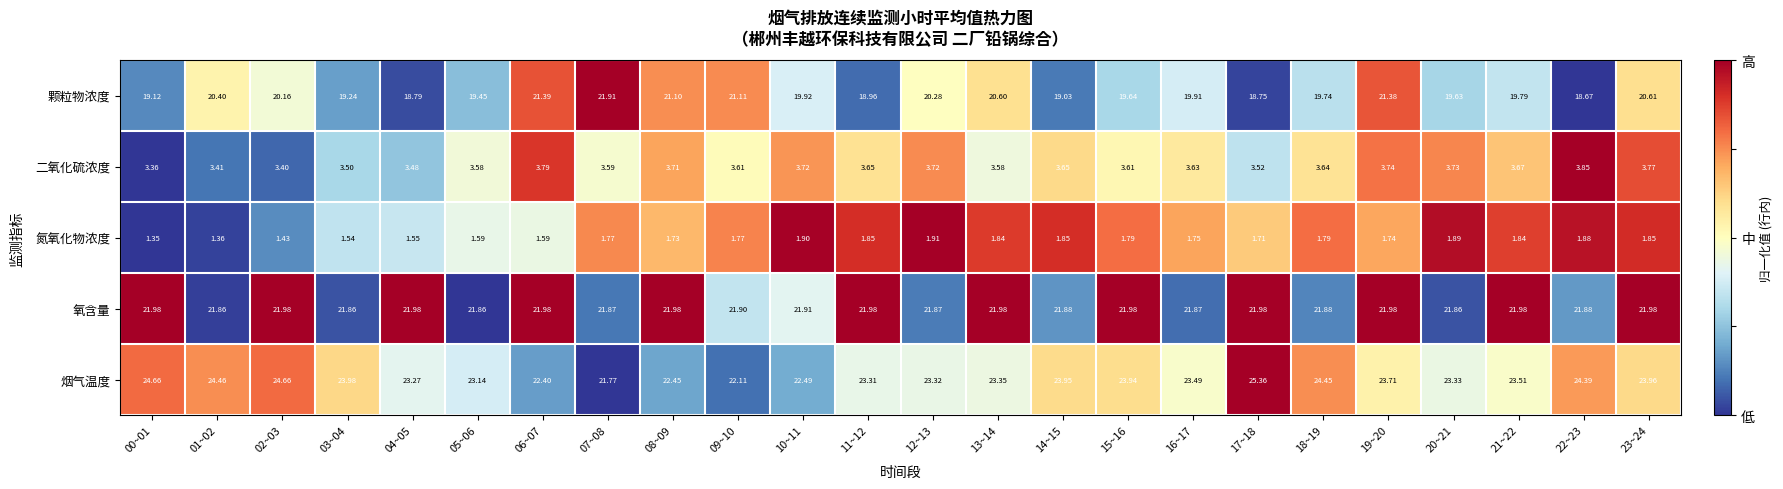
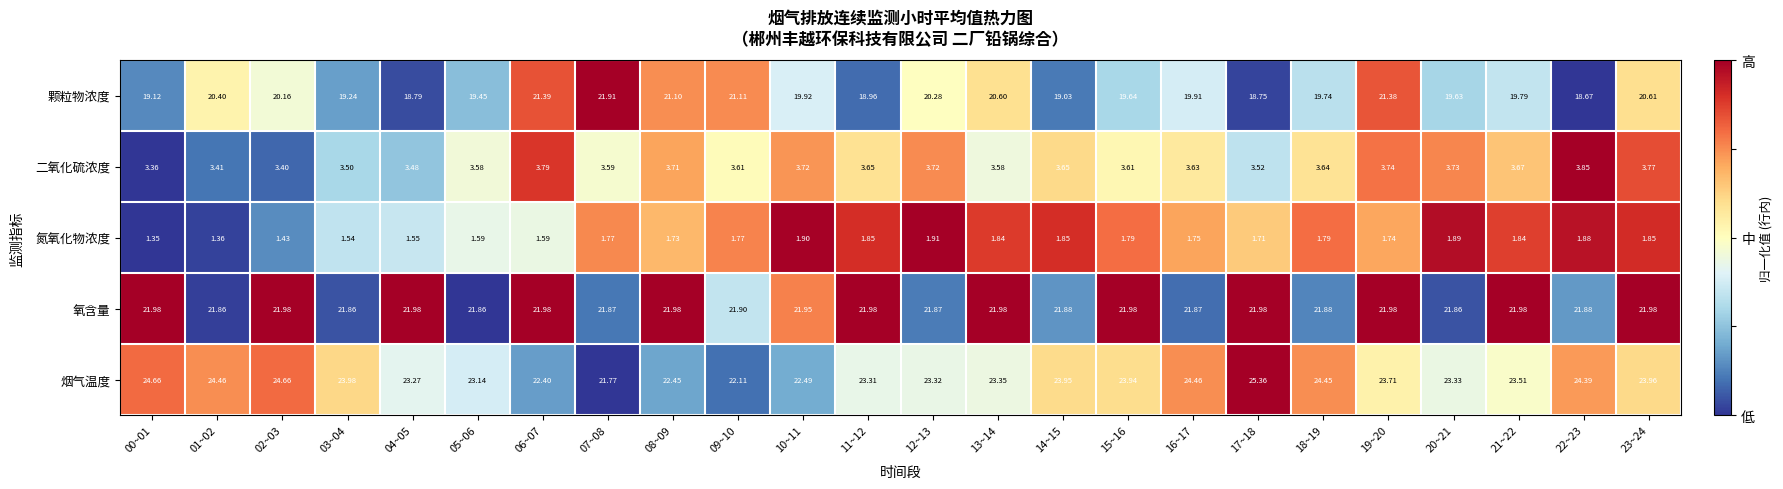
氧含量, 10~11: 21.91 -> 21.95
烟气温度, 16~17: 23.49 -> 24.46
